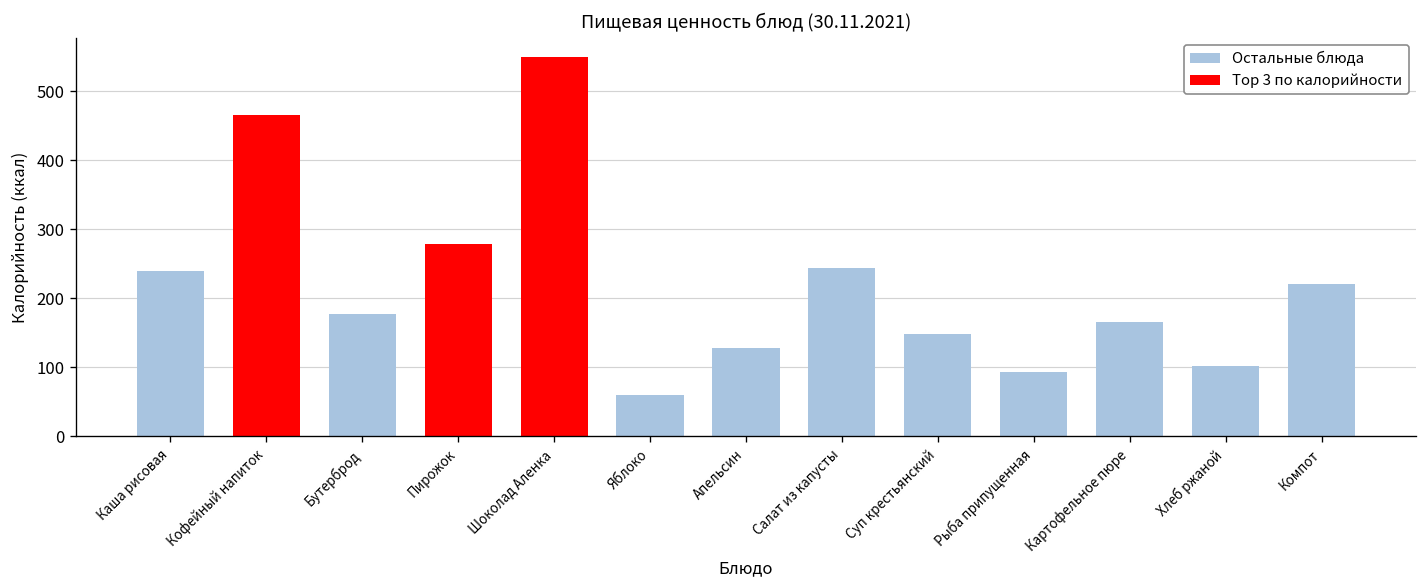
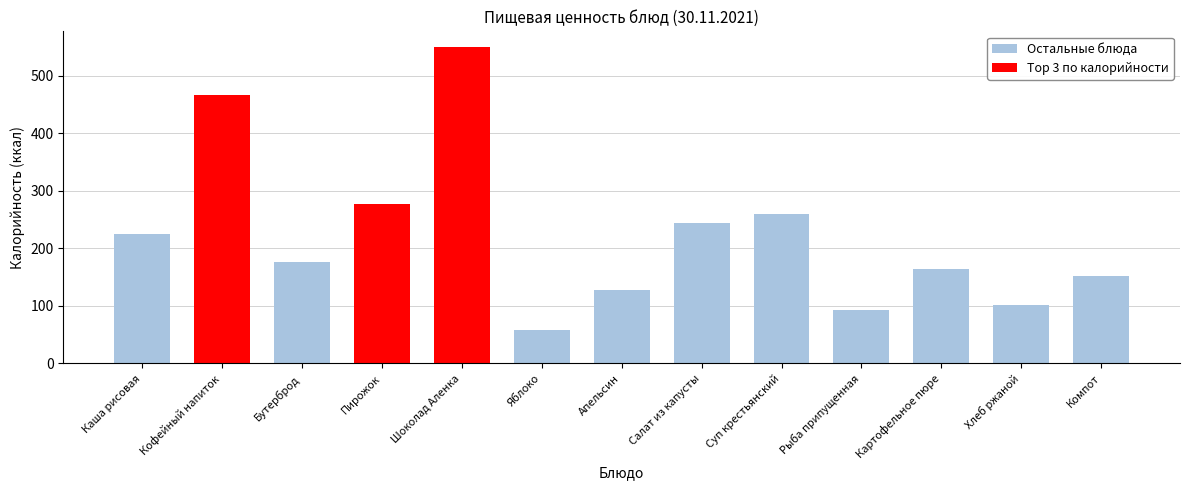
Каша рисовая: 240 -> 230
Суп крестьянский: 150 -> 260
Компот: 220 -> 150
